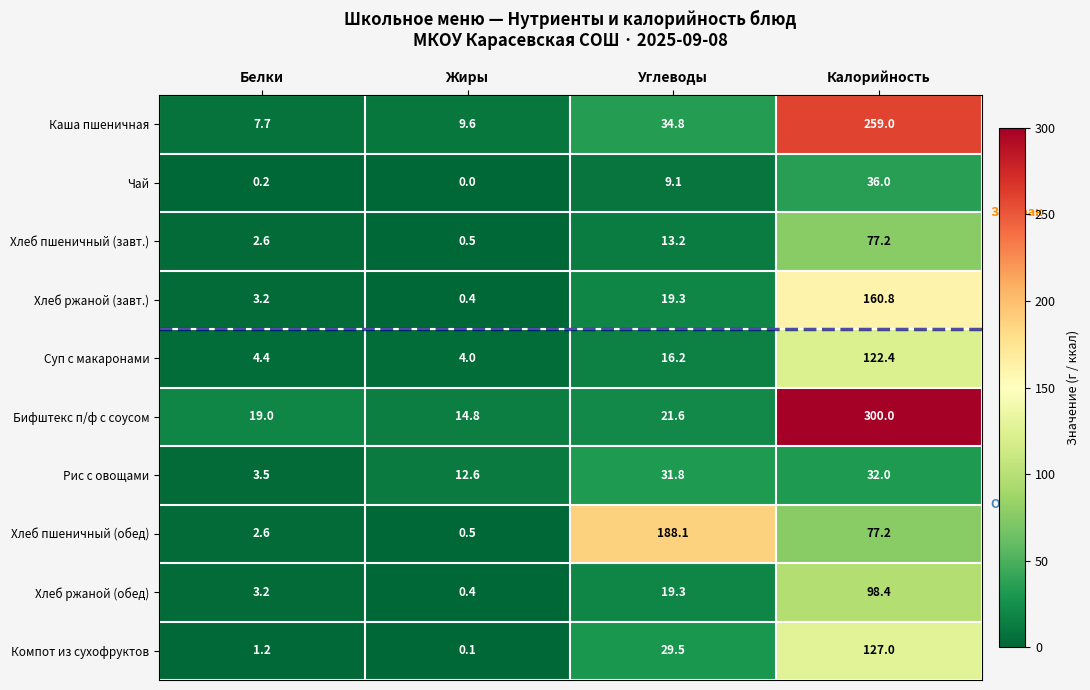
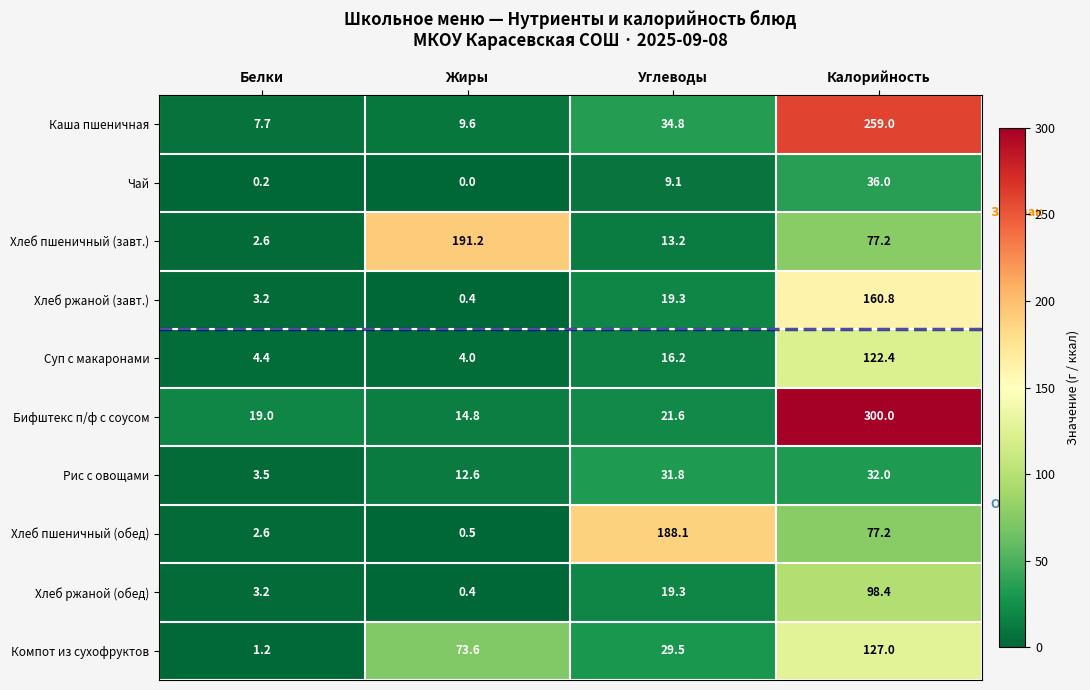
Хлеб пшеничный (завт.), Жиры: 0.5 -> 191.2
Компот из сухофруктов, Жиры: 0.1 -> 73.6
